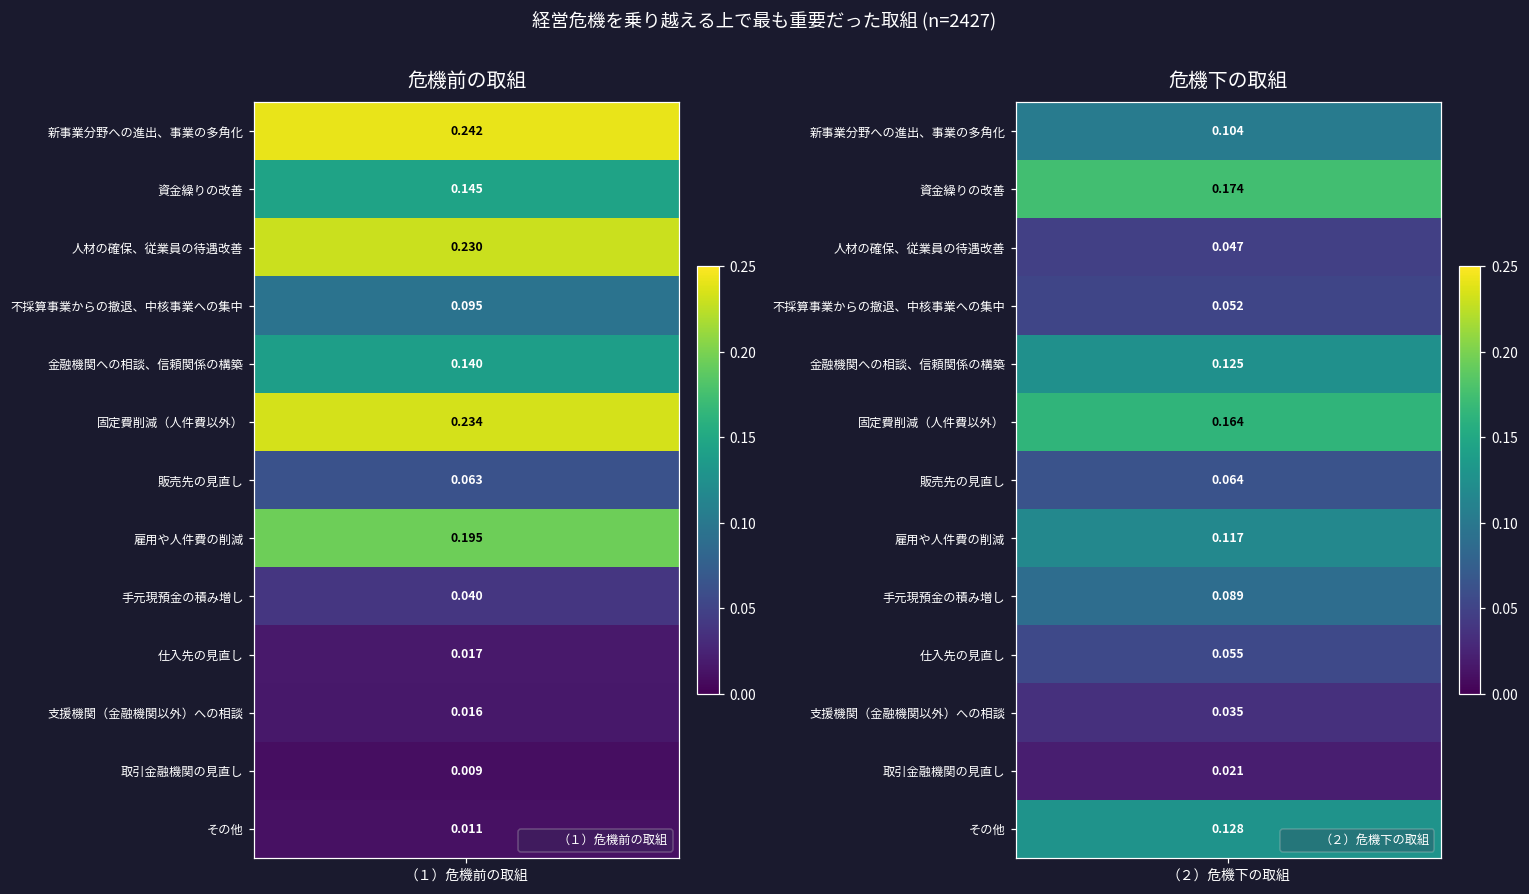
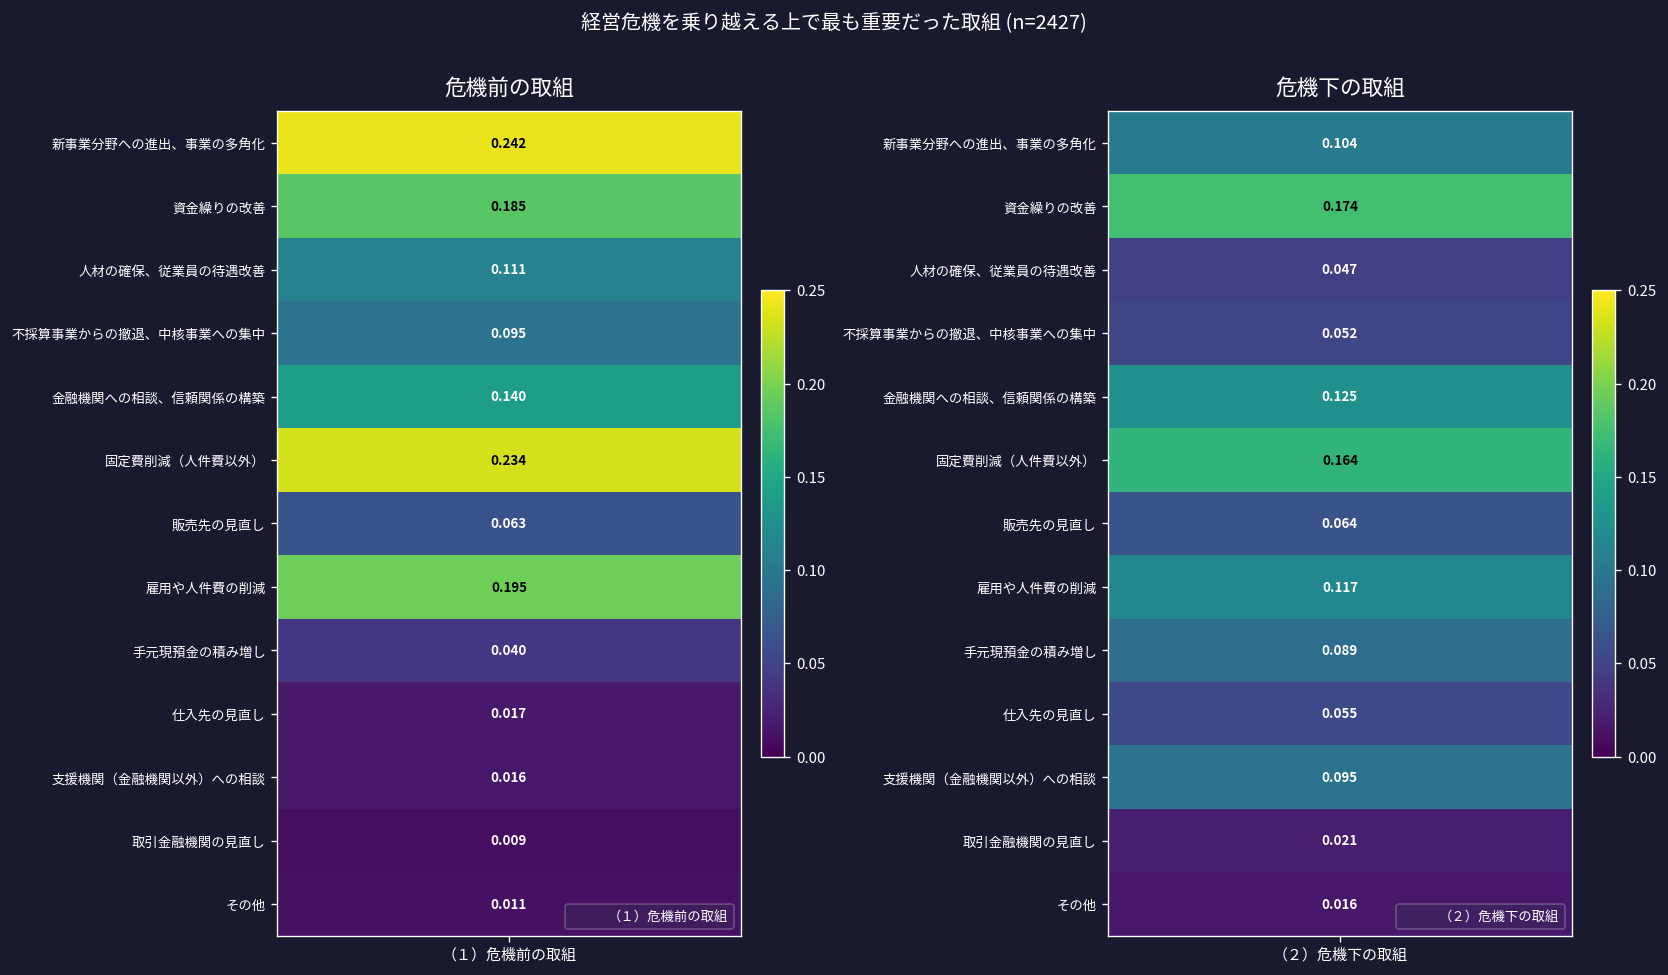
危機前の取組, 資金繰りの改善, （１）危機前の取組: 0.145 -> 0.185
危機前の取組, 人材の確保、従業員の待遇改善, （１）危機前の取組: 0.230 -> 0.111
危機下の取組, 支援機関（金融機関以外）への相談, （２）危機下の取組: 0.035 -> 0.095
危機下の取組, その他, （２）危機下の取組: 0.128 -> 0.016
